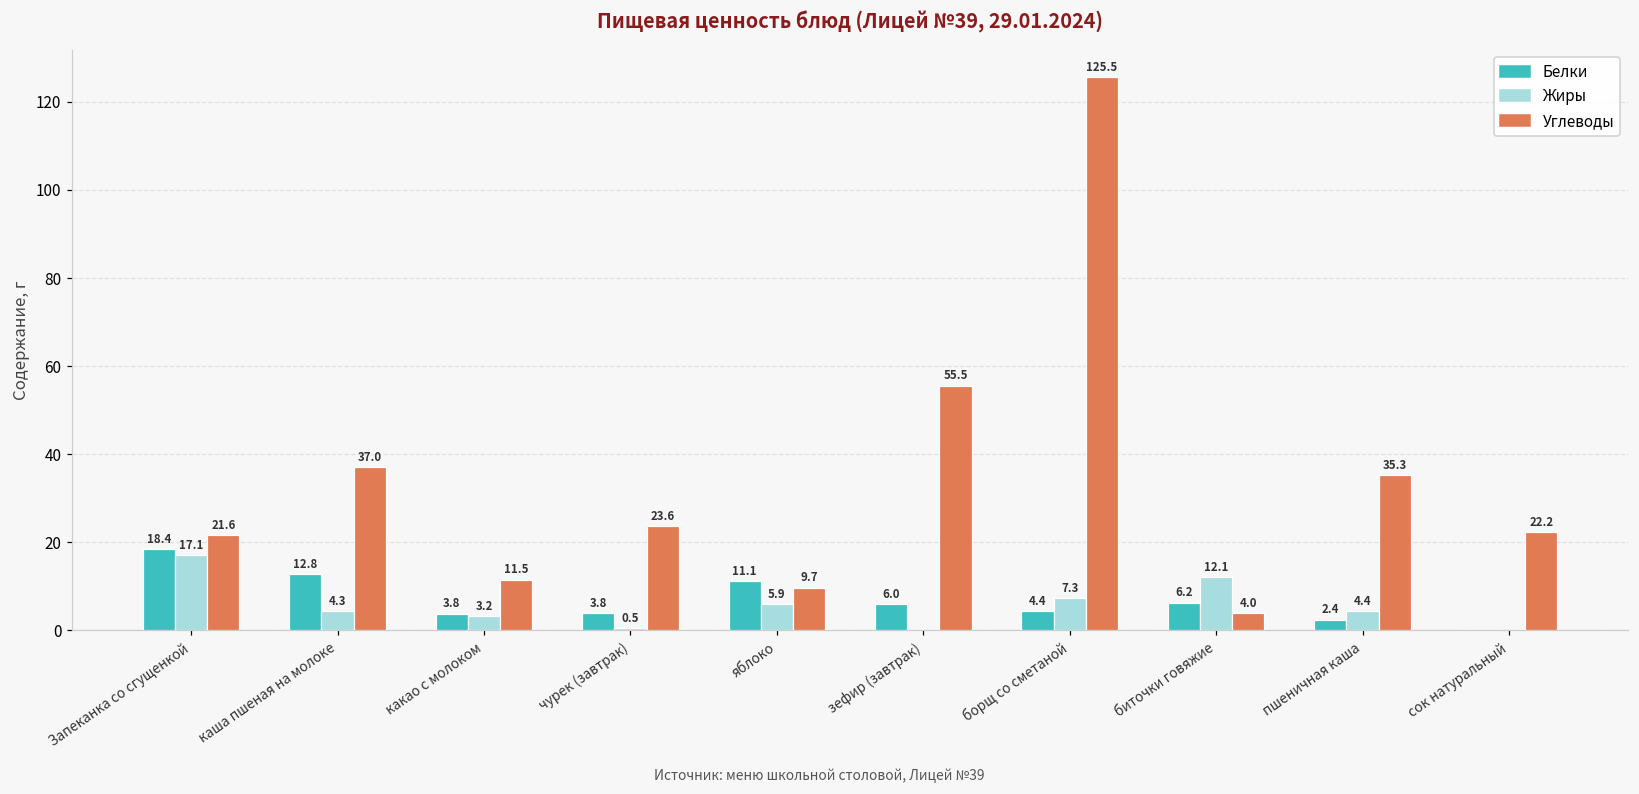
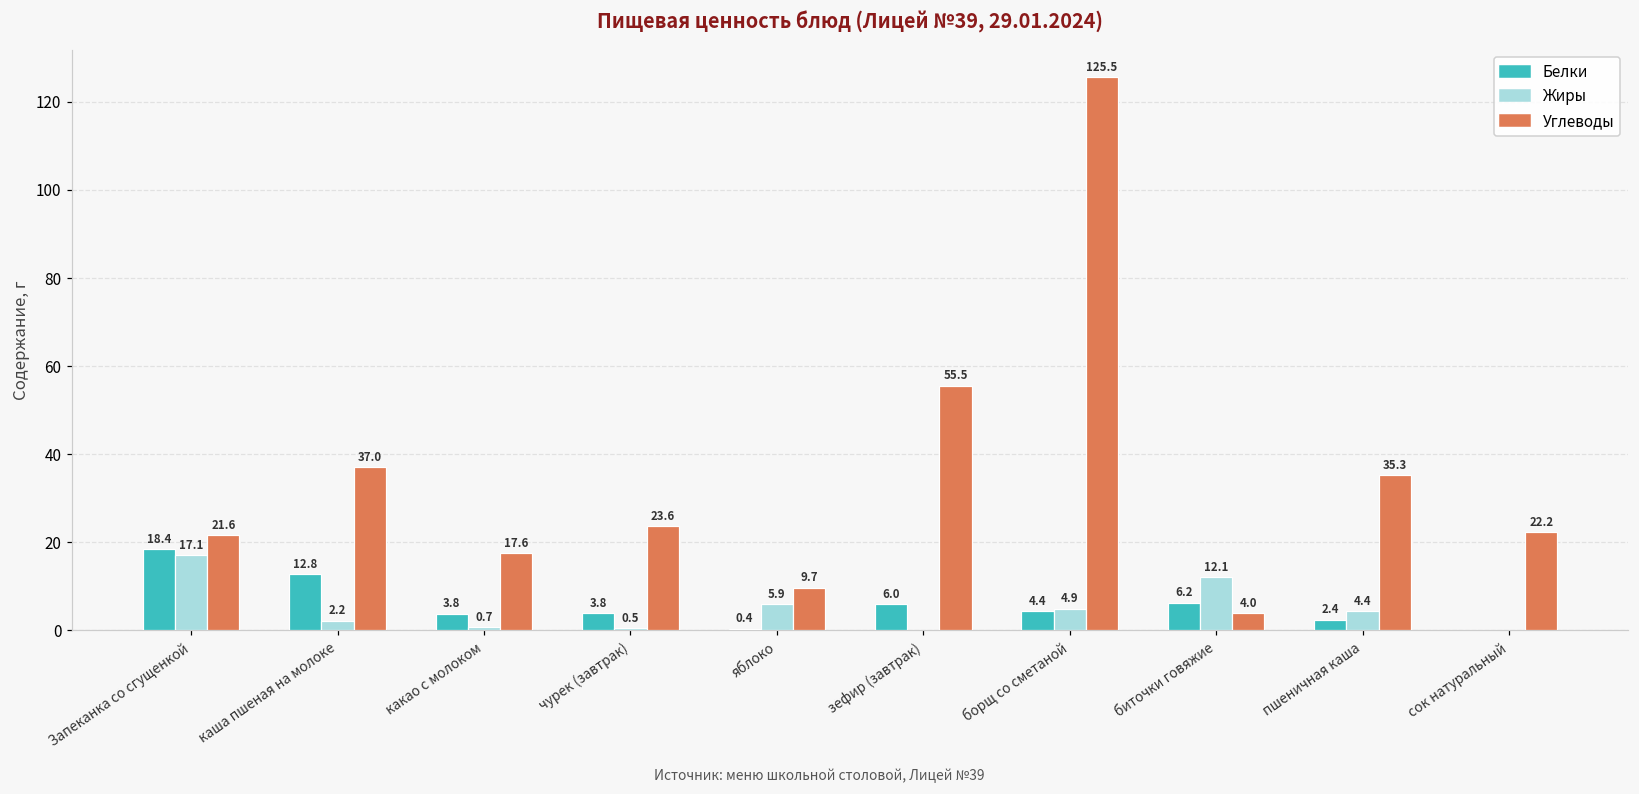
Жиры, каша пшеная на молоке: 4.3 -> 2.2
Жиры, какао с молоком: 3.2 -> 0.7
Углеводы, какао с молоком: 11.5 -> 17.6
Белки, яблоко: 11.1 -> 0.4
Жиры, борщ со сметаной: 7.3 -> 4.9
